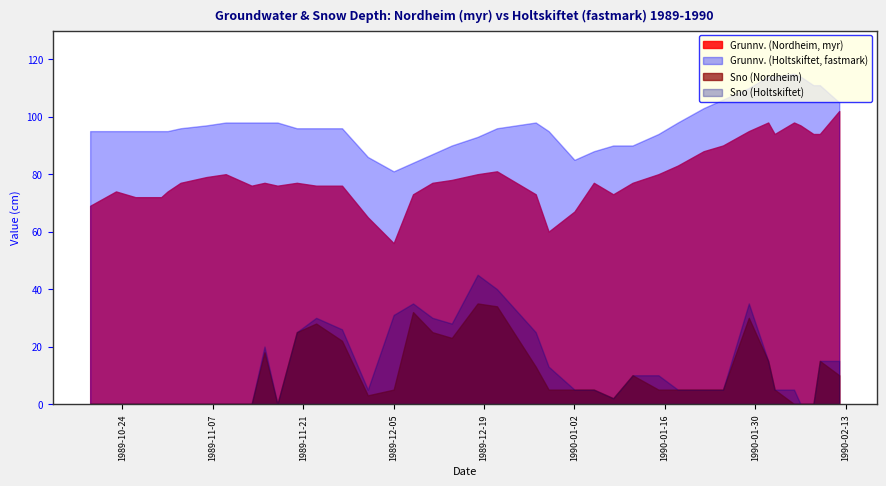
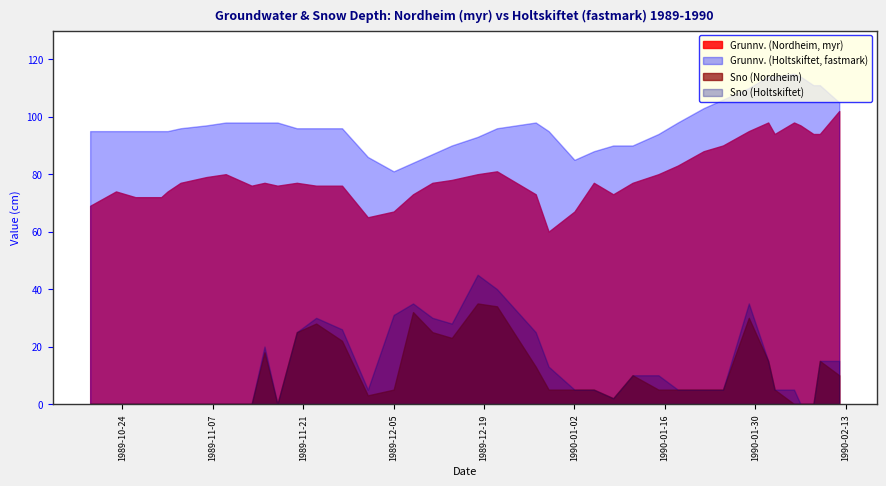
Grunnv. (Nordheim, myr), 1989-12-05: 56 -> 67
